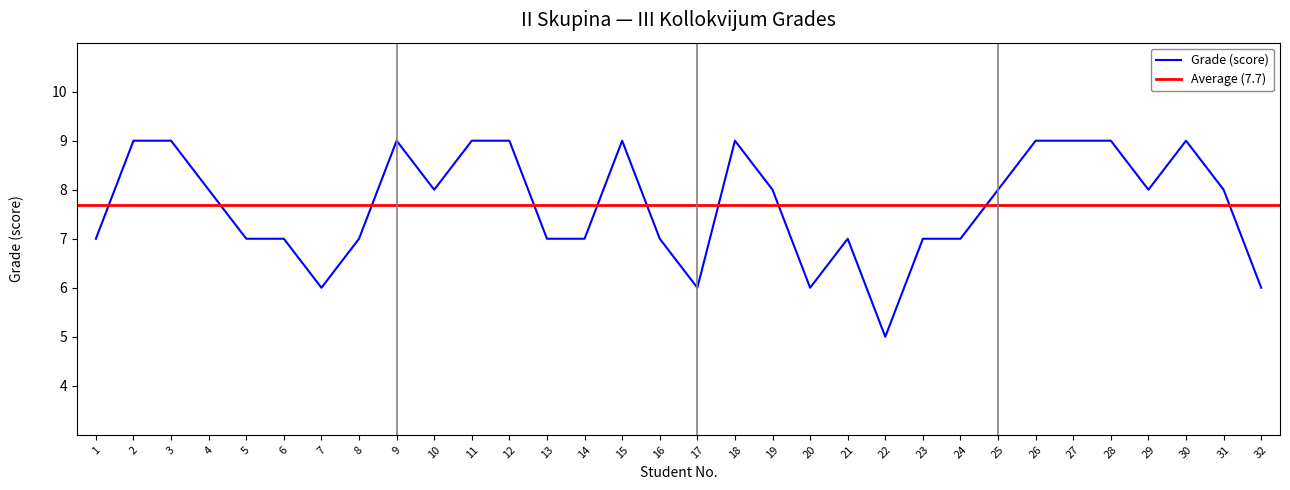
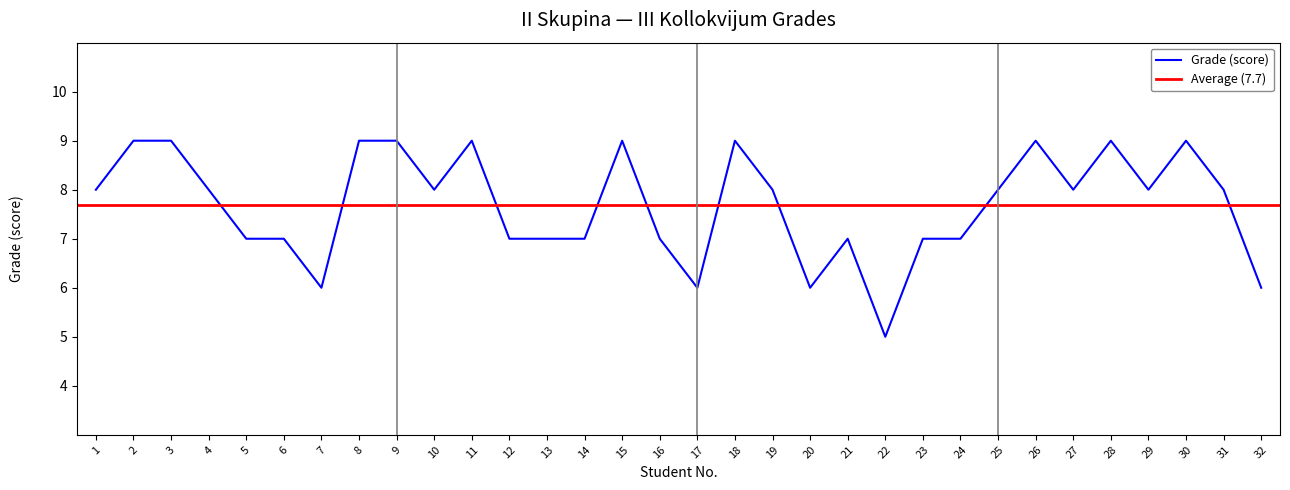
1: 7 -> 8
8: 7 -> 9
12: 9 -> 7
27: 9 -> 8
